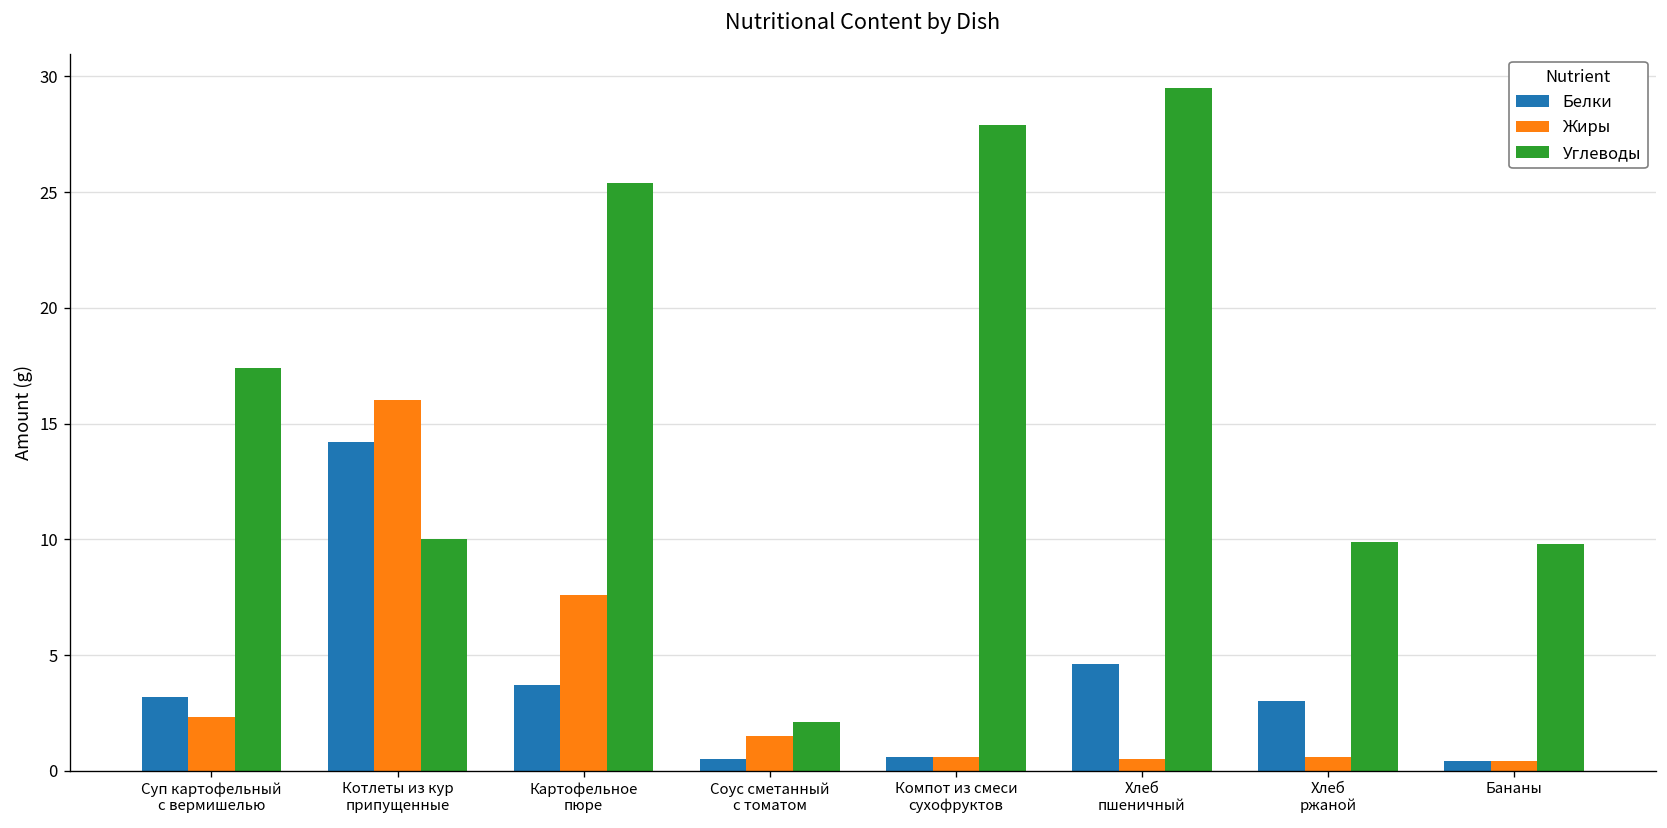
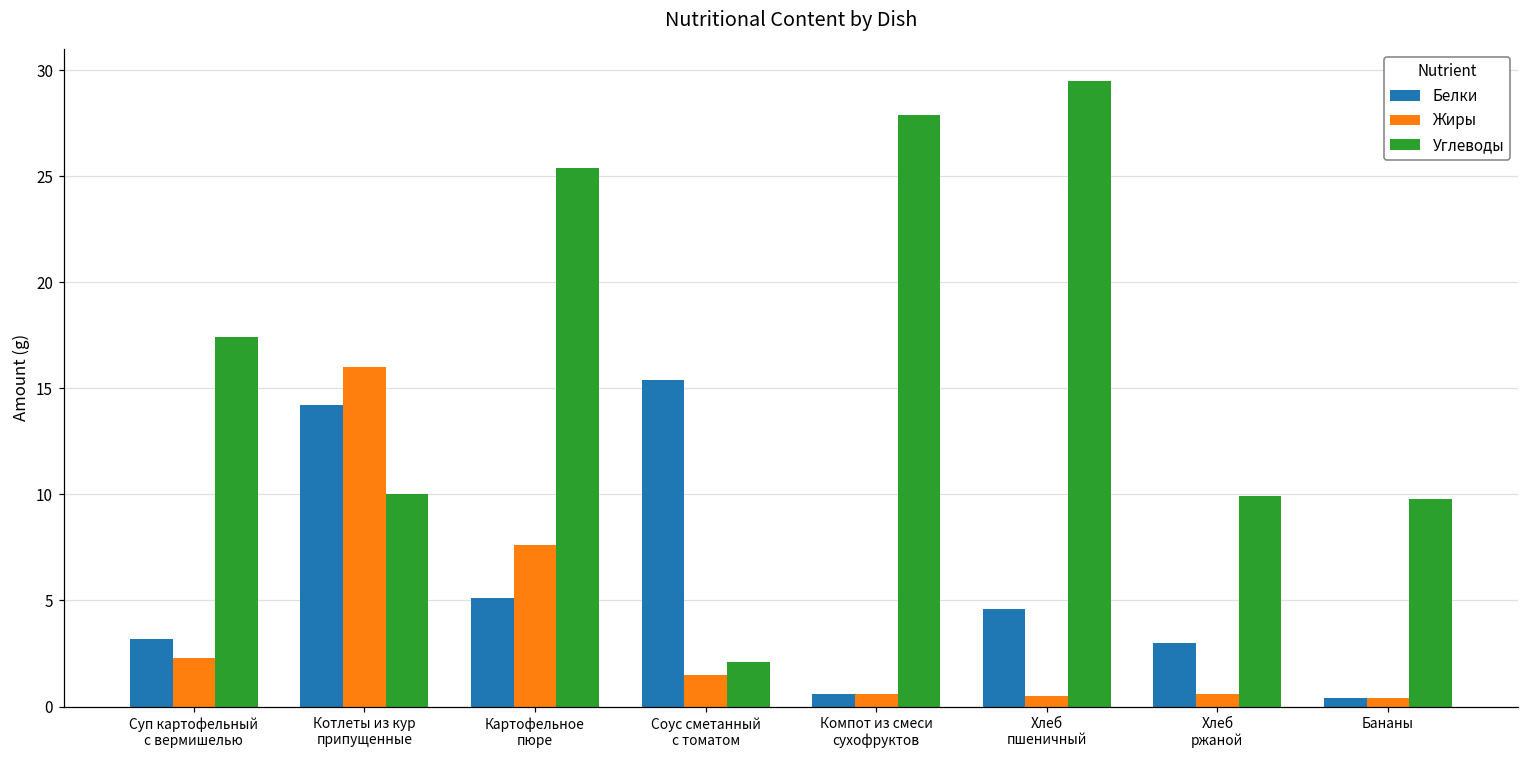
Белки, Картофельное пюре: 3.7 -> 5.1
Белки, Соус сметанный с томатом: 0.5 -> 15.4
